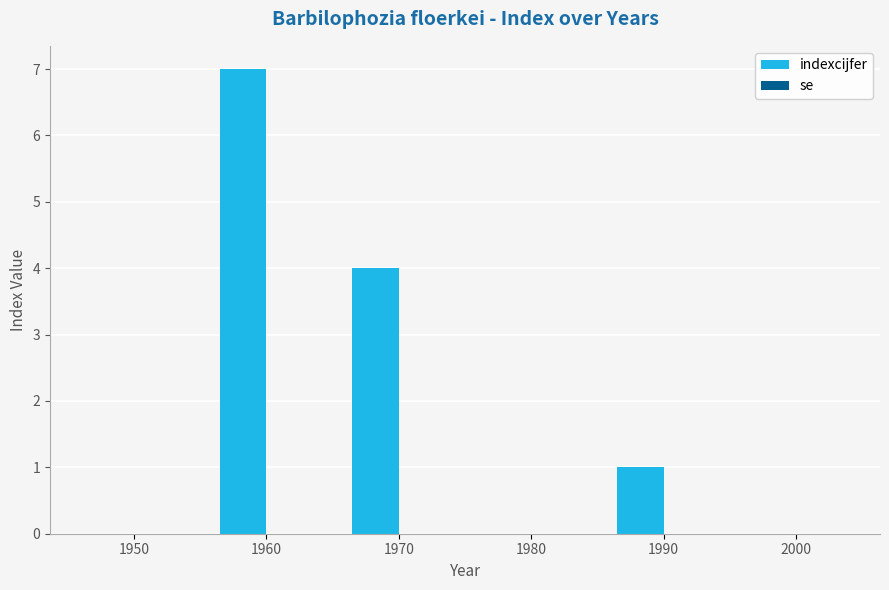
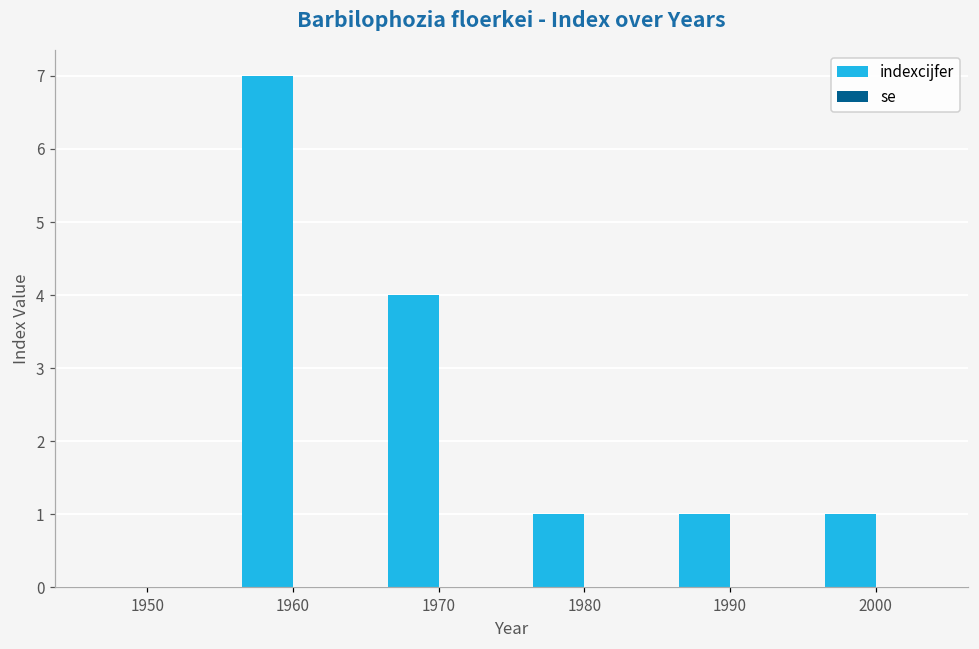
indexcijfer, 1980: 0 -> 1
indexcijfer, 2000: 0 -> 1
